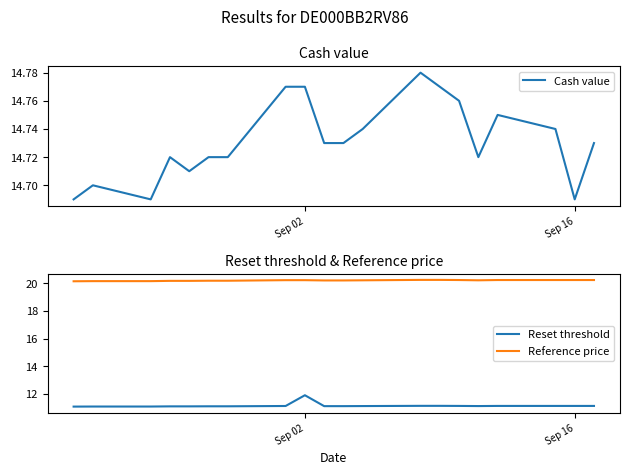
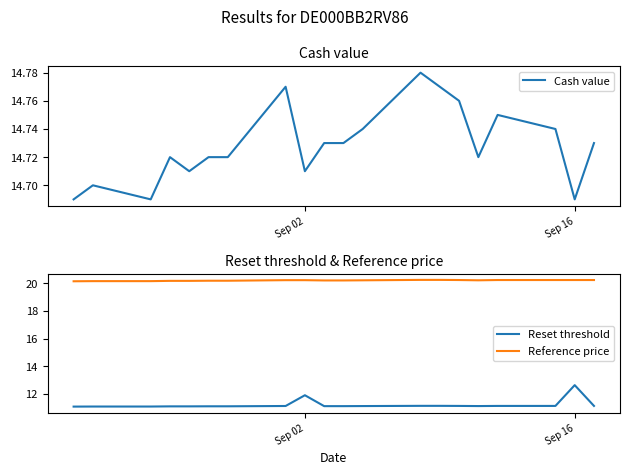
Cash value, Sep 02: 14.77 -> 14.71
Reset threshold & Reference price, Reset threshold, Sep 16: 11.1 -> 12.6
